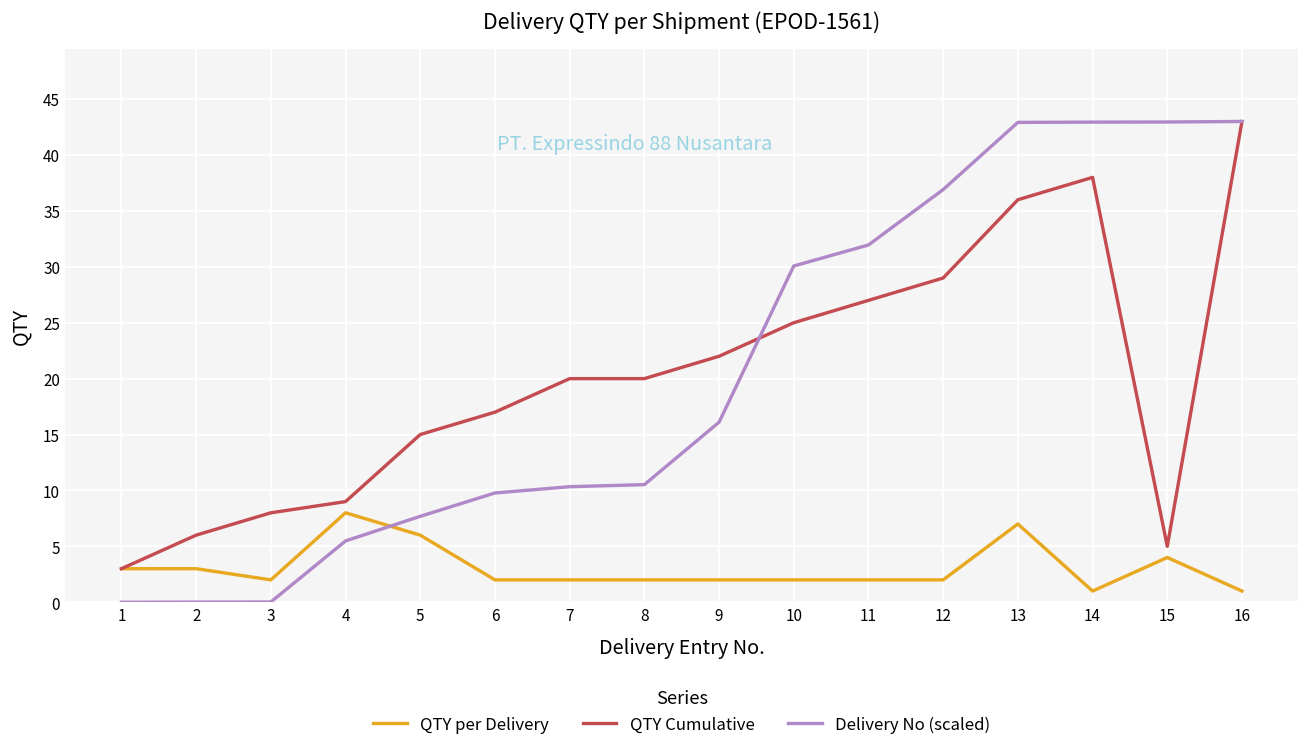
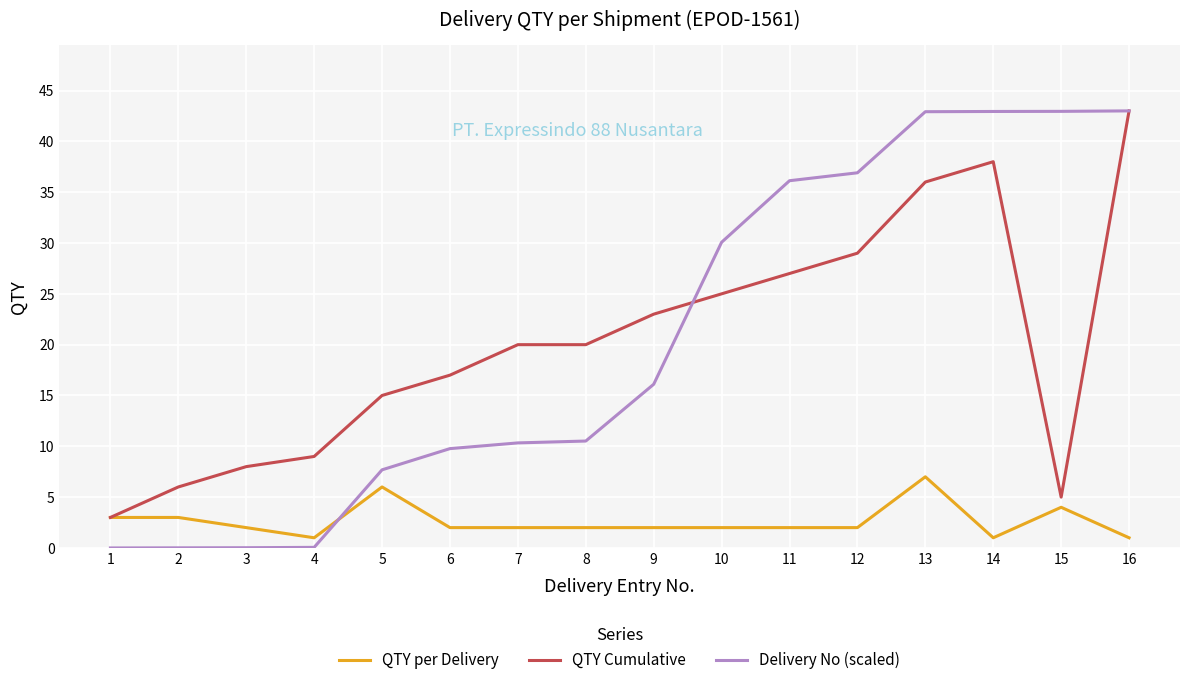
QTY per Delivery, 4: 8 -> 1
Delivery No (scaled), 4: 5.5 -> 0.1
QTY Cumulative, 9: 22 -> 23
Delivery No (scaled), 11: 32.0 -> 36.1
